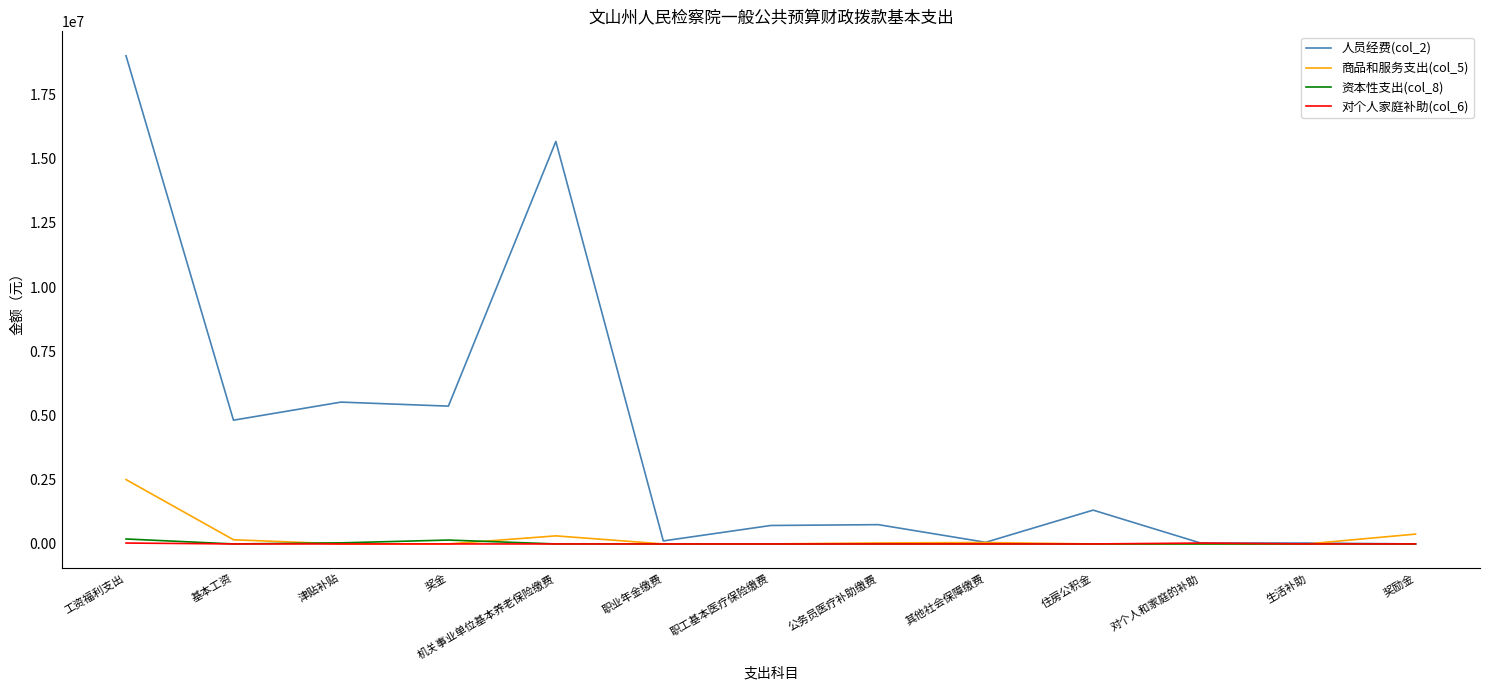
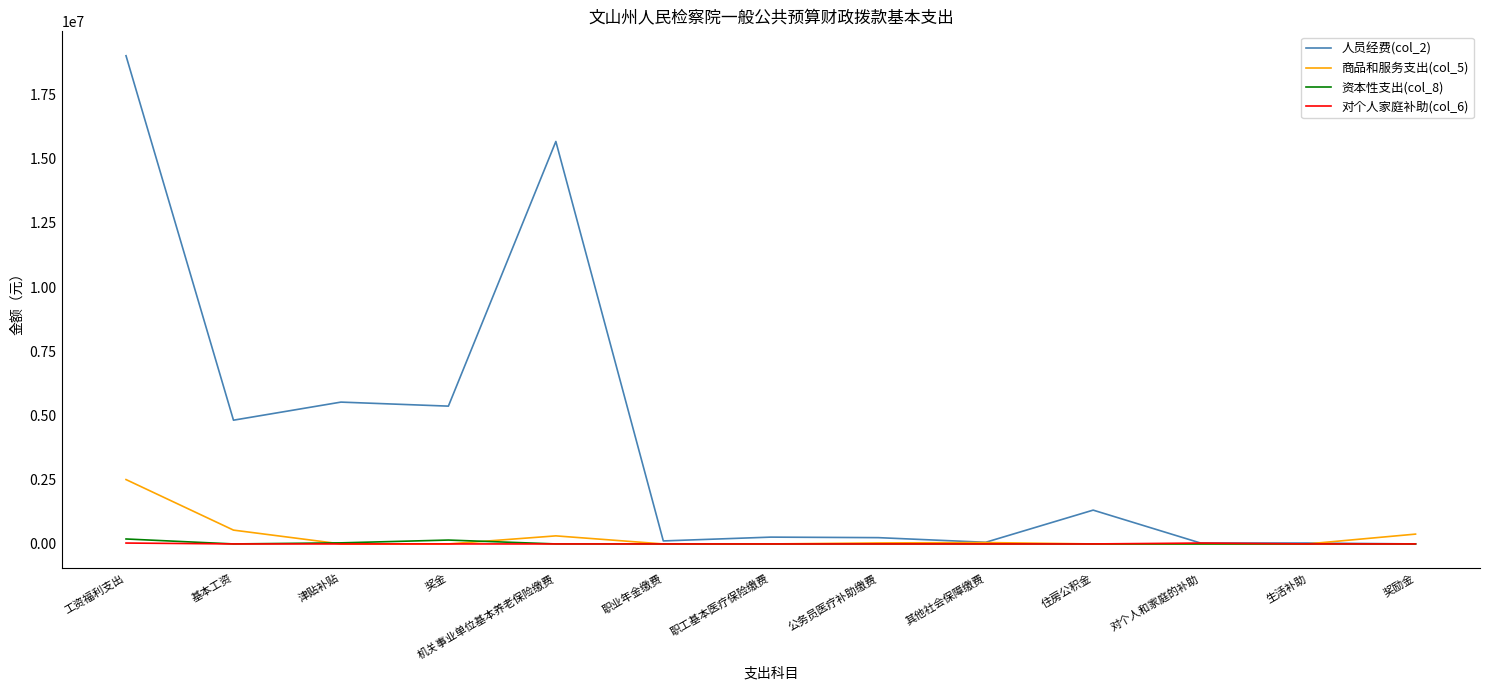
商品和服务支出(col_5), 基本工资: 200000 -> 500000
人员经费(col_2), 职工基本医疗保险缴费: 700000 -> 300000
人员经费(col_2), 公务员医疗补助缴费: 800000 -> 200000
